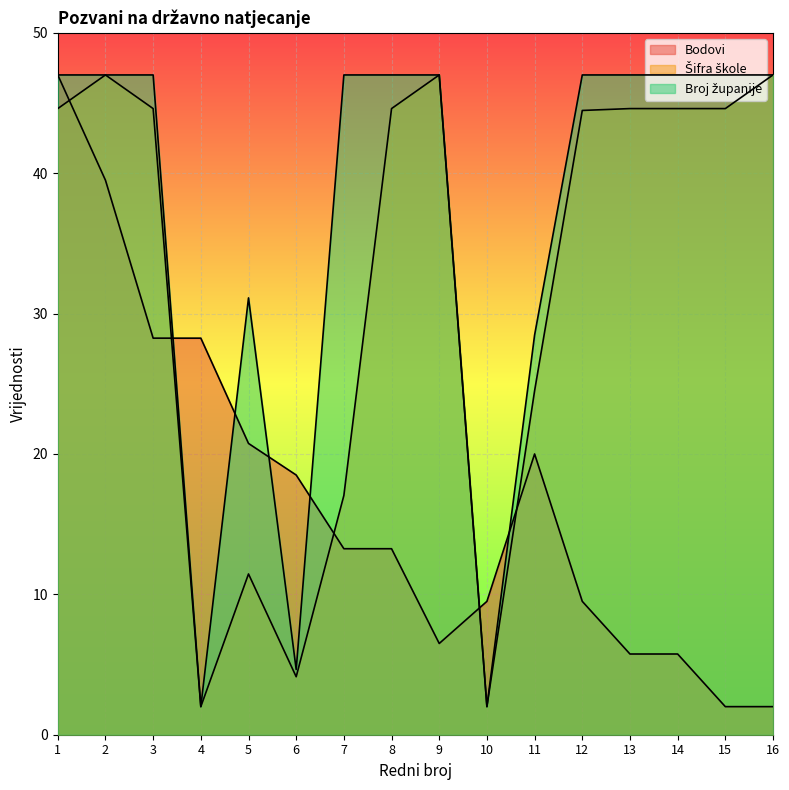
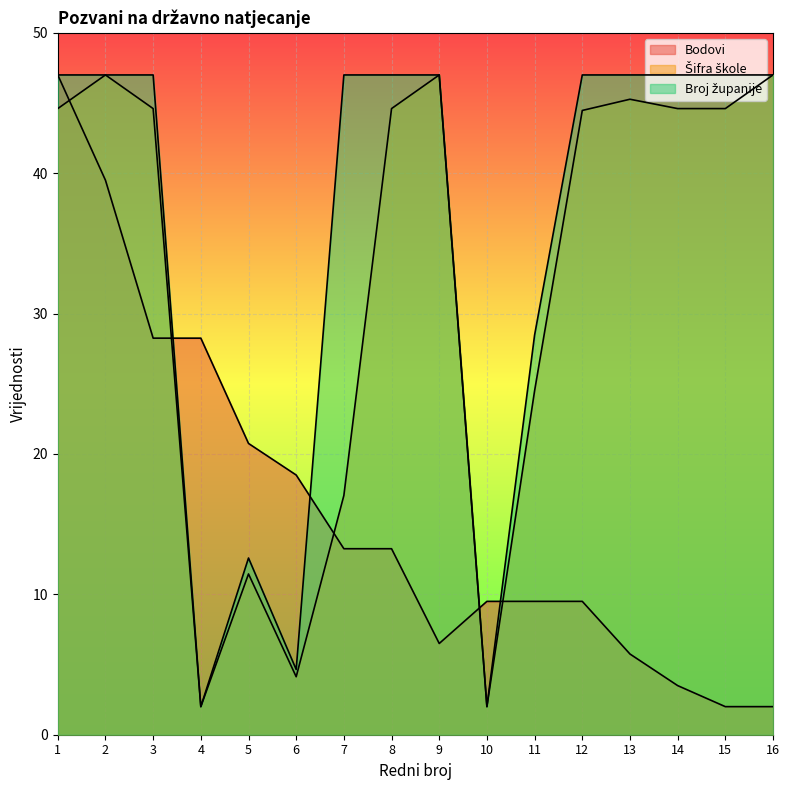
Broj županije, 5: 31.1 -> 12.6
Bodovi, 11: 20.0 -> 9.5
Šifra škole, 13: 44.6 -> 45.3
Bodovi, 14: 5.8 -> 3.5
